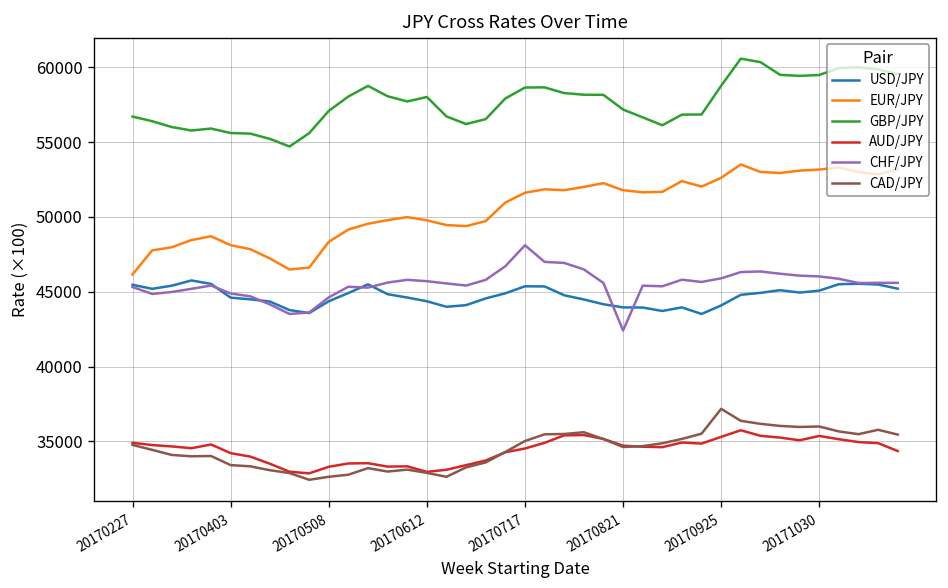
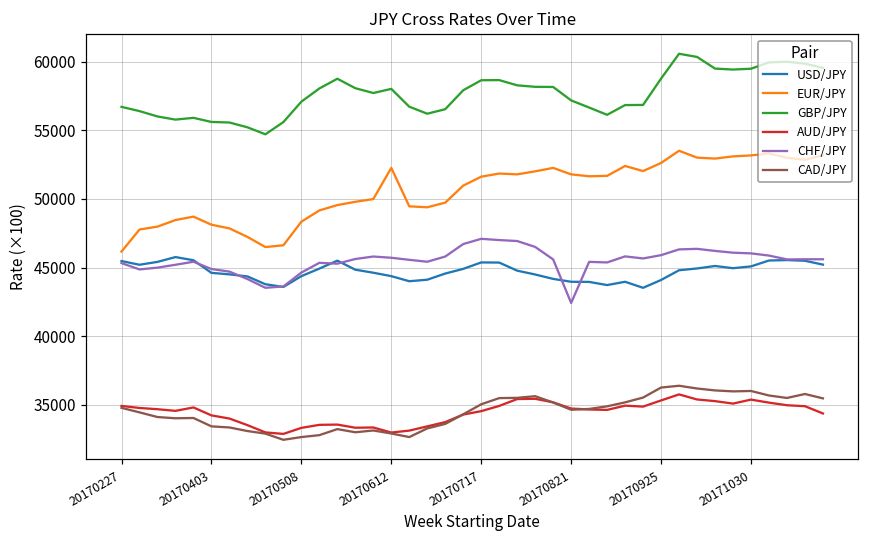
EUR/JPY, 20170612: 49800 -> 52300
CHF/JPY, 20170717: 48100 -> 47100
CAD/JPY, 20170925: 37200 -> 36300
